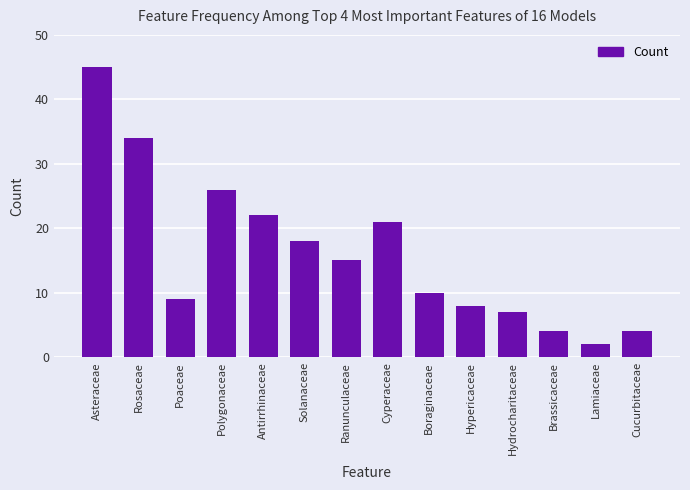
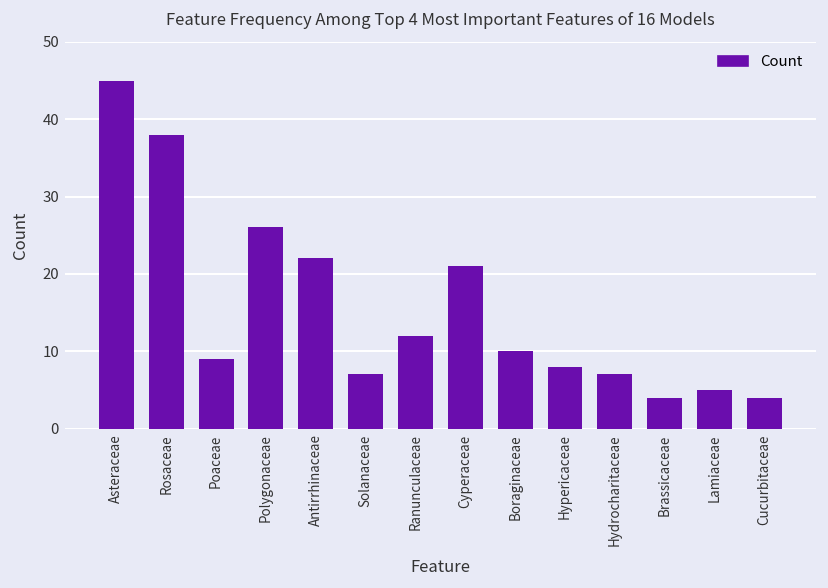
Rosaceae: 34 -> 38
Solanaceae: 18 -> 7
Ranunculaceae: 15 -> 12
Lamiaceae: 2 -> 5
